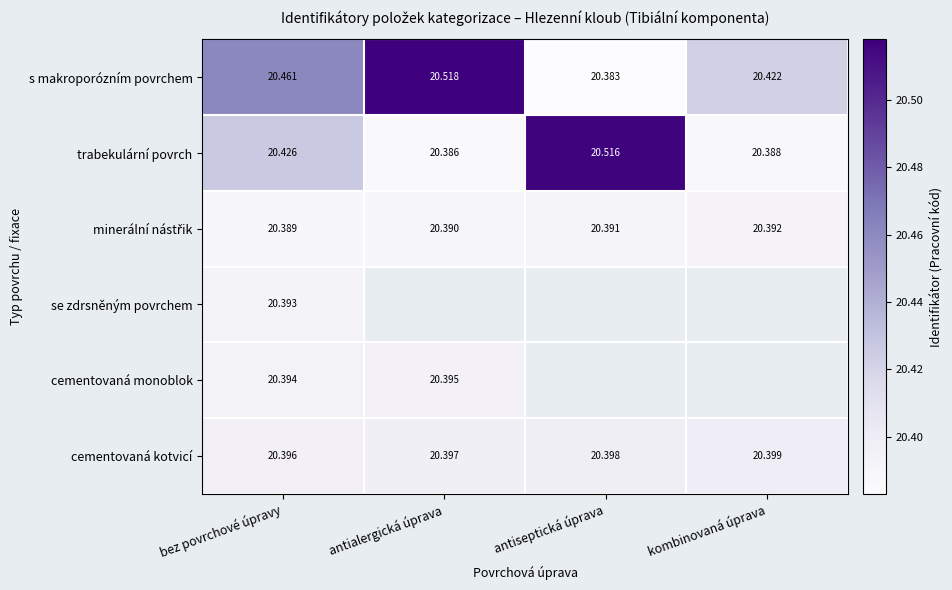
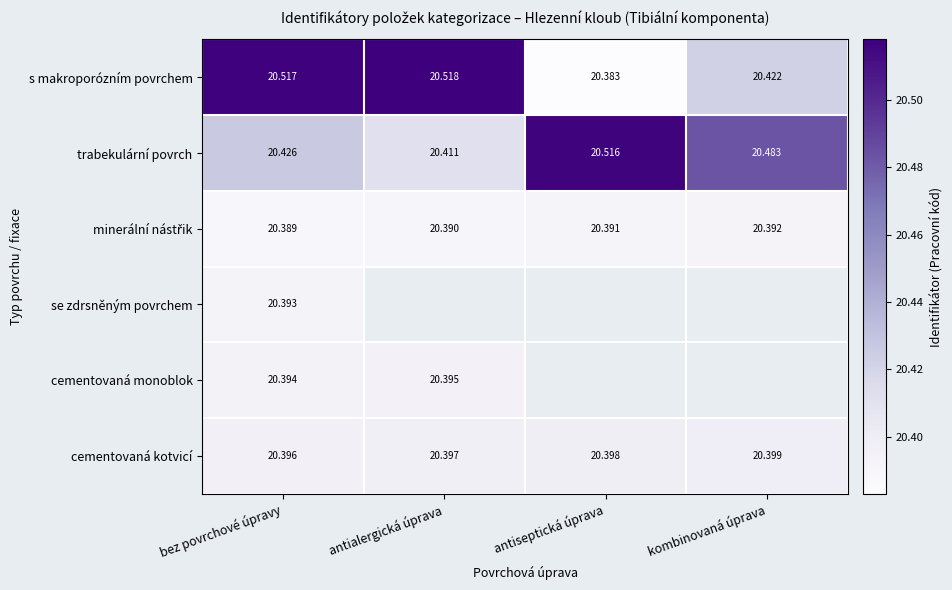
s makroporózním povrchem, bez povrchové úpravy: 20.461 -> 20.517
trabekulární povrch, antialergická úprava: 20.386 -> 20.411
trabekulární povrch, kombinovaná úprava: 20.388 -> 20.483
